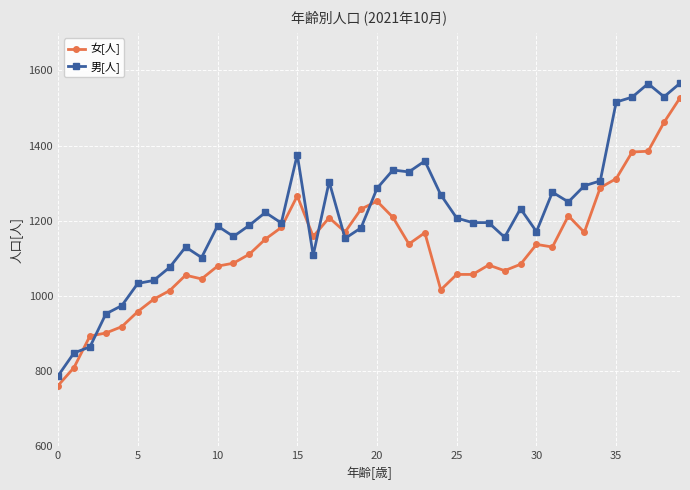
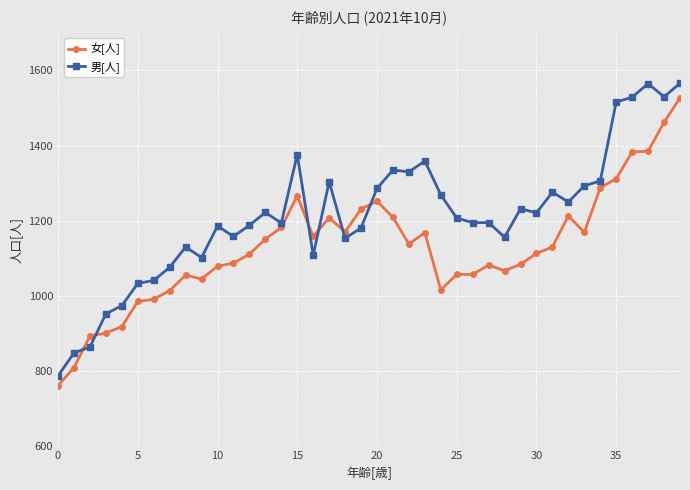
女[人], 5: 960 -> 990
女[人], 30: 1140 -> 1110
男[人], 30: 1170 -> 1220
